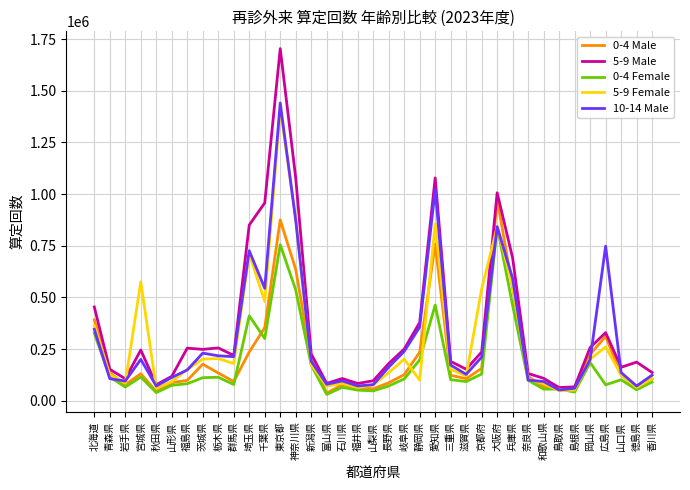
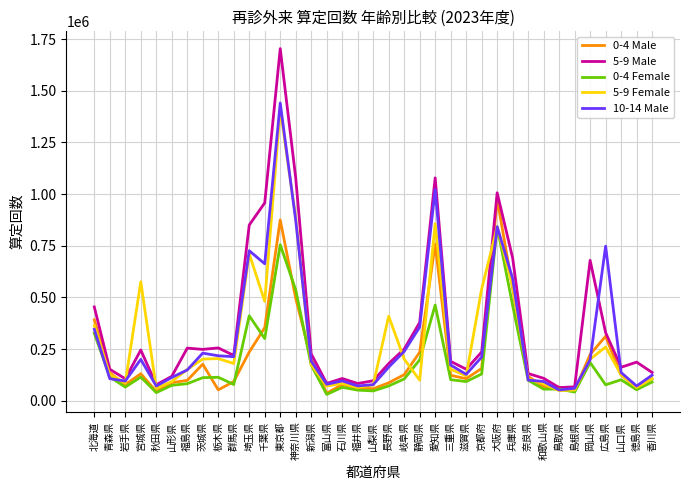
0-4 Male, 栃木県: 130000 -> 50000
10-14 Male, 千葉県: 540000 -> 660000
0-4 Male, 神奈川県: 640000 -> 500000
5-9 Female, 長野県: 140000 -> 410000
5-9 Male, 岡山県: 260000 -> 680000
